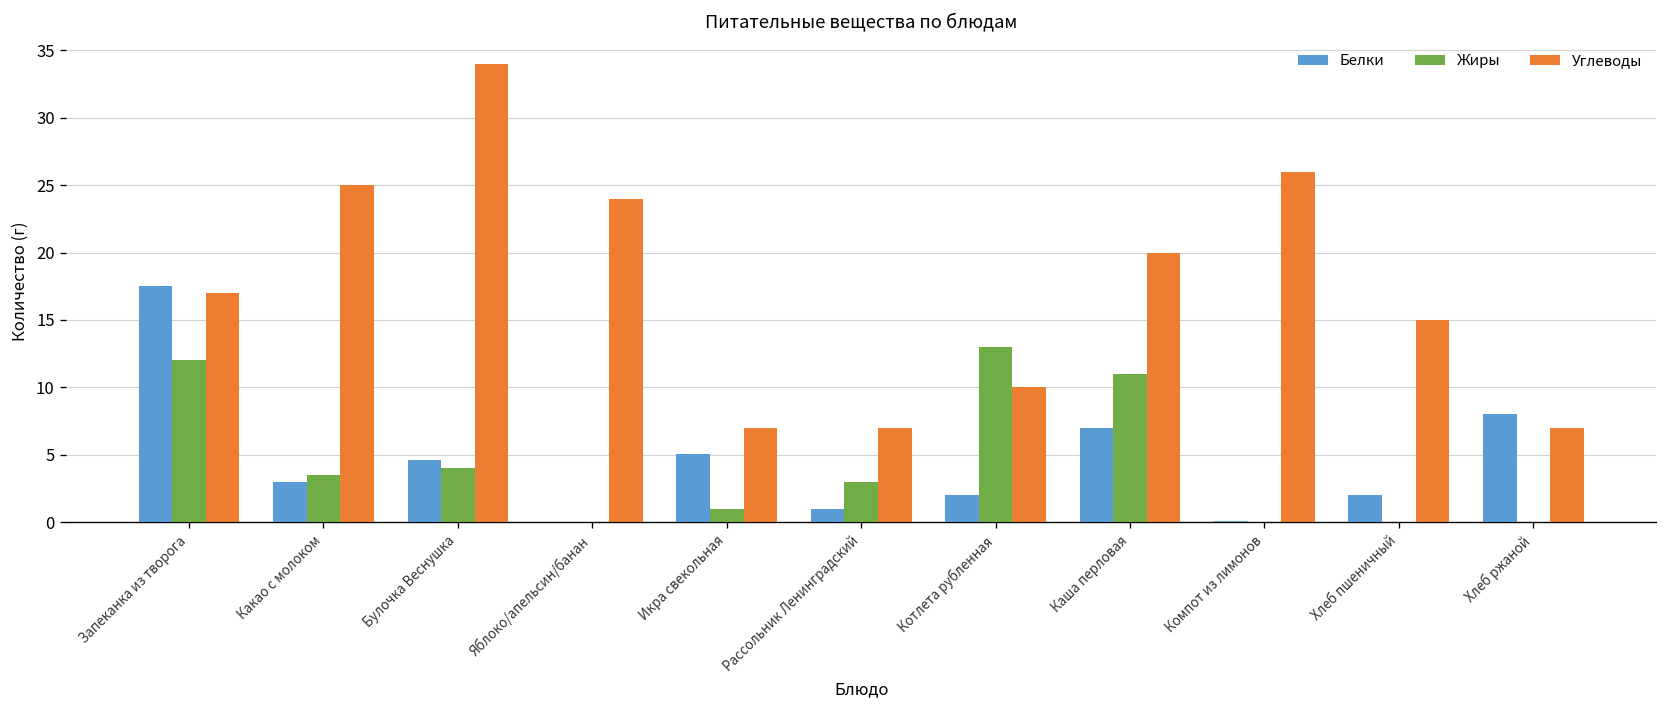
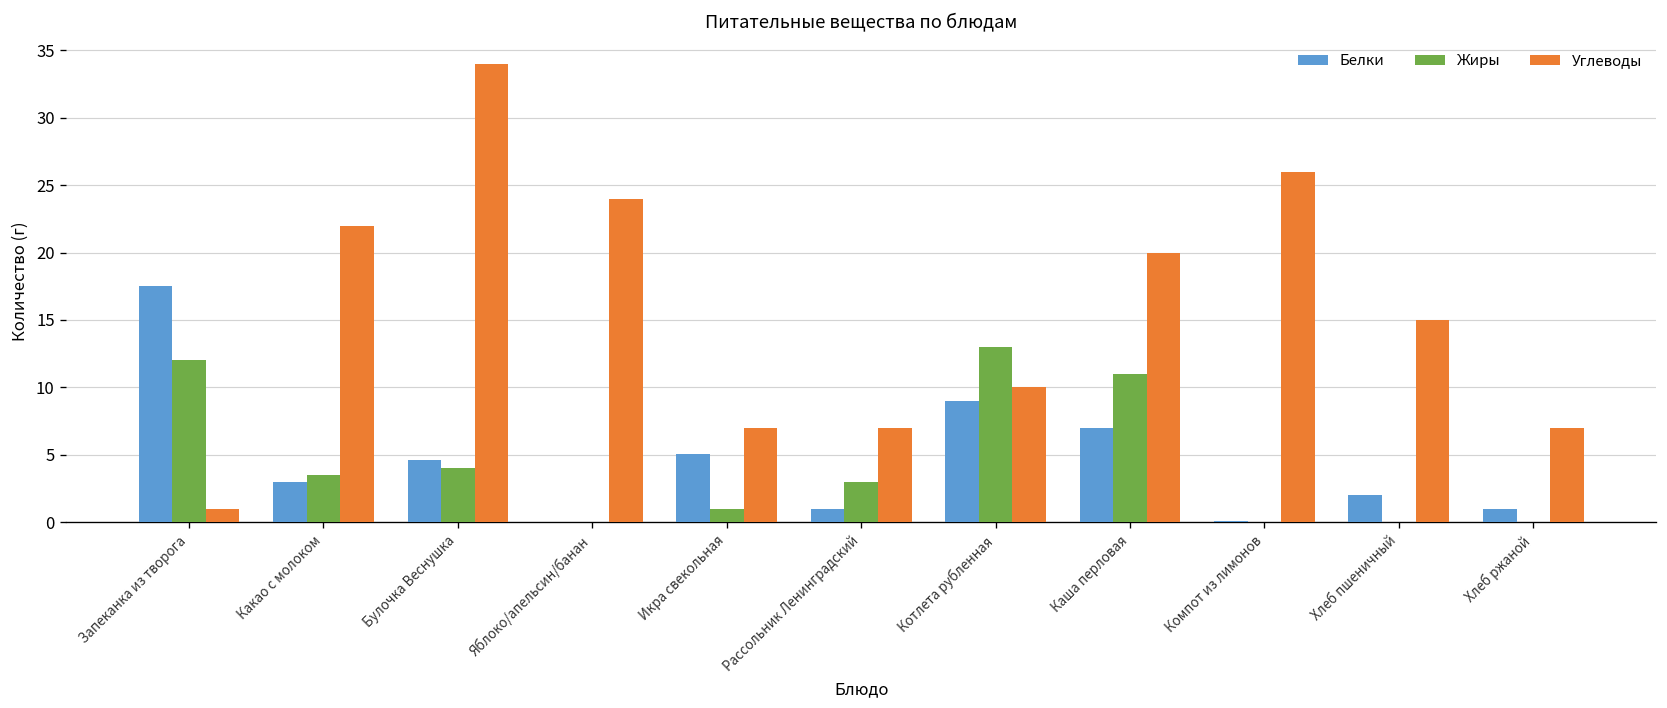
Углеводы, Запеканка из творога: 17 -> 1
Углеводы, Какао с молоком: 25 -> 22
Белки, Котлета рубленная: 2 -> 9
Белки, Хлеб ржаной: 8 -> 1
